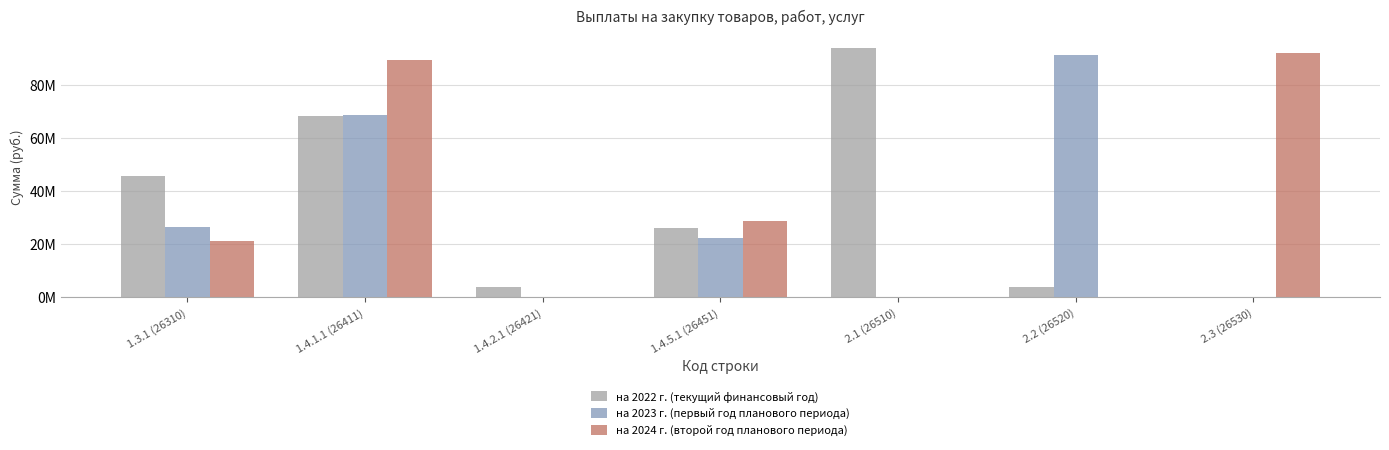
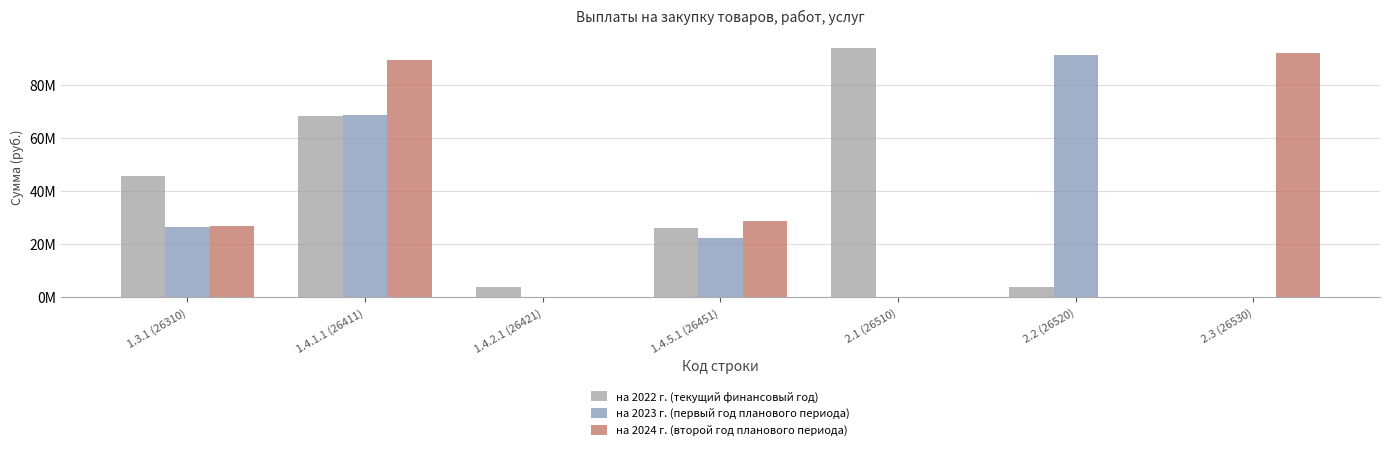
на 2024 г. (второй год планового периода), 1.3.1 (26310): 21000000 -> 27000000
